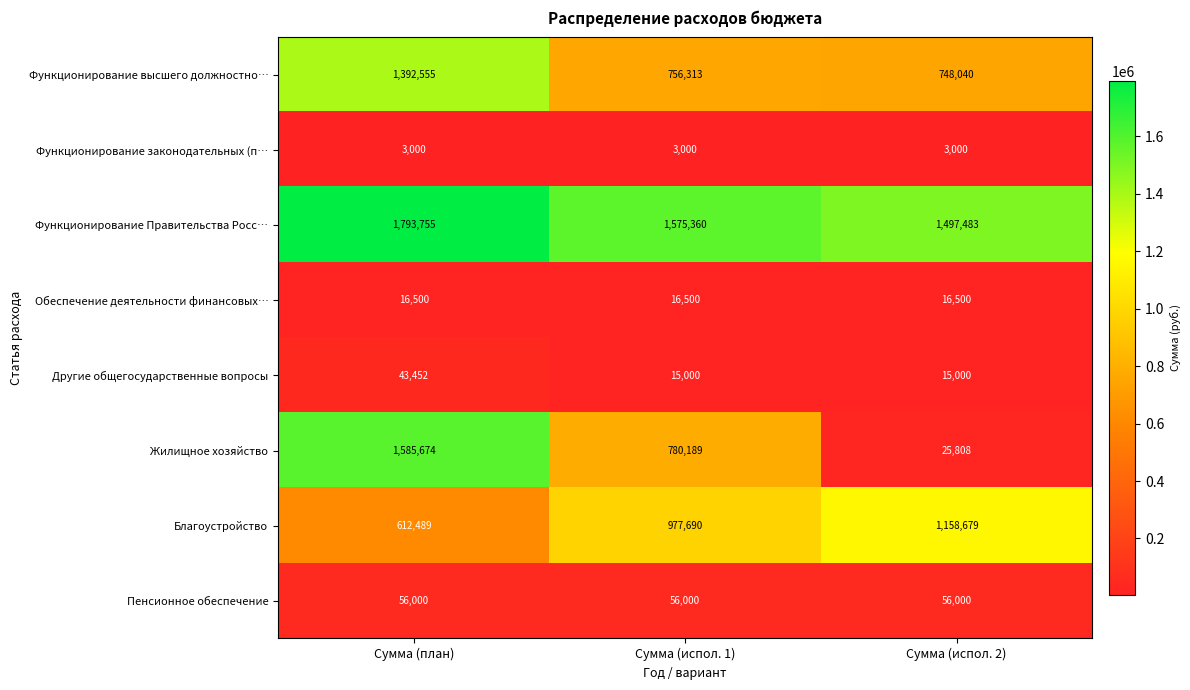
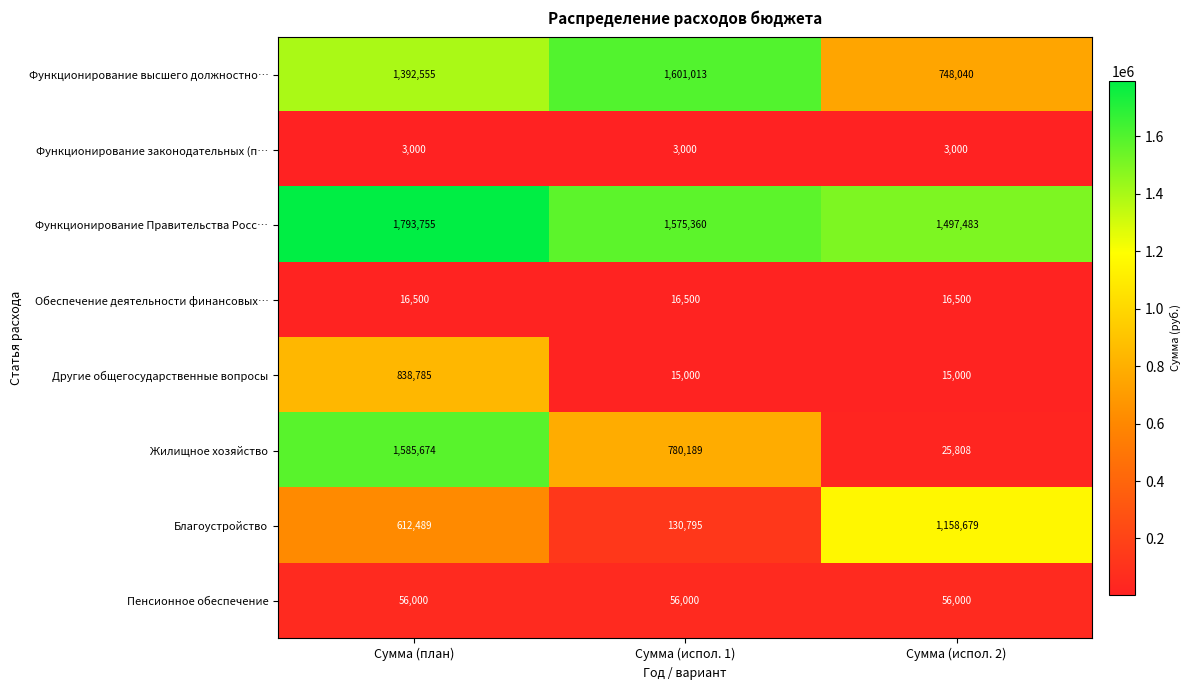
Функционирование высшего должностно…, Сумма (испол. 1): 756,313 -> 1,601,013
Другие общегосударственные вопросы, Сумма (план): 43,452 -> 838,785
Благоустройство, Сумма (испол. 1): 977,690 -> 130,795
